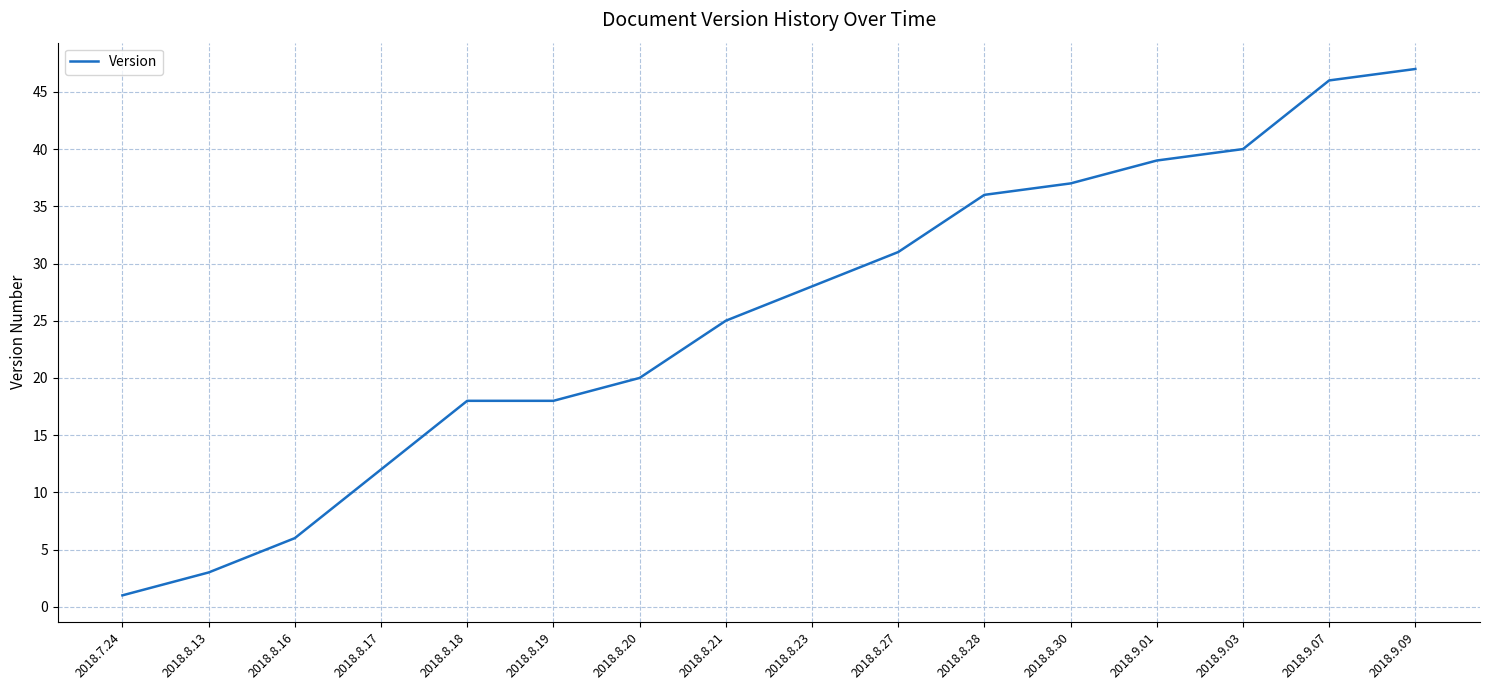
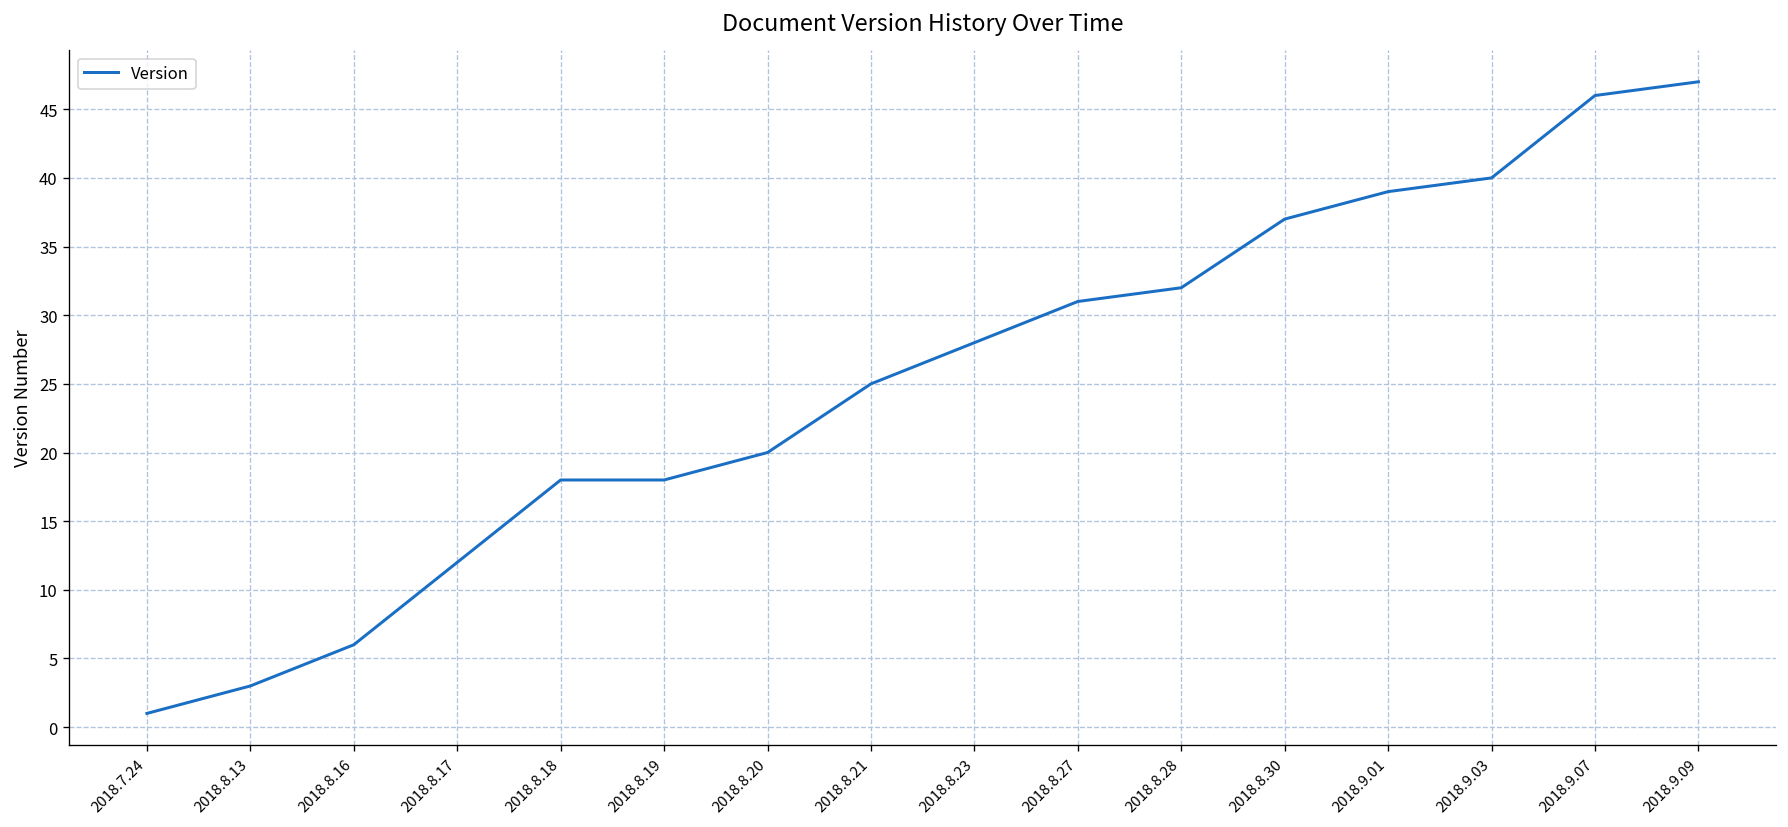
2018.8.28: 36 -> 32
